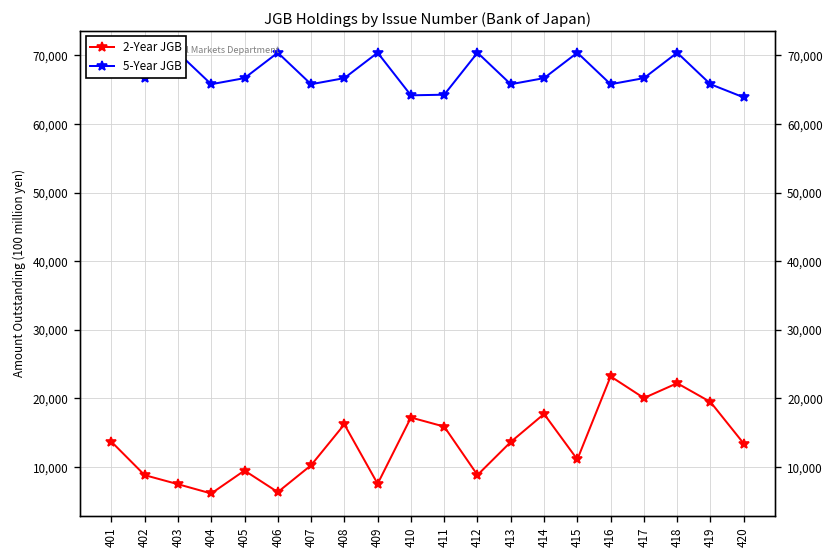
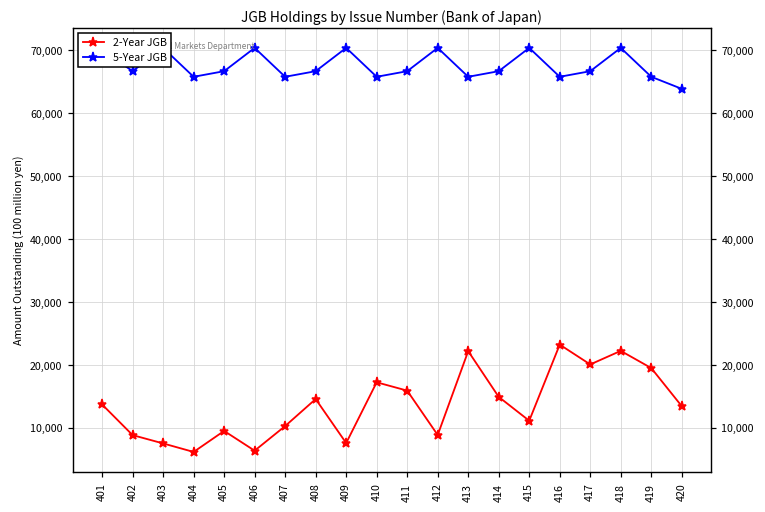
2-Year JGB, 408: 16,000 -> 15,000
5-Year JGB, 410: 64,000 -> 66,000
5-Year JGB, 411: 64,000 -> 67,000
2-Year JGB, 413: 14,000 -> 22,000
2-Year JGB, 414: 18,000 -> 15,000
